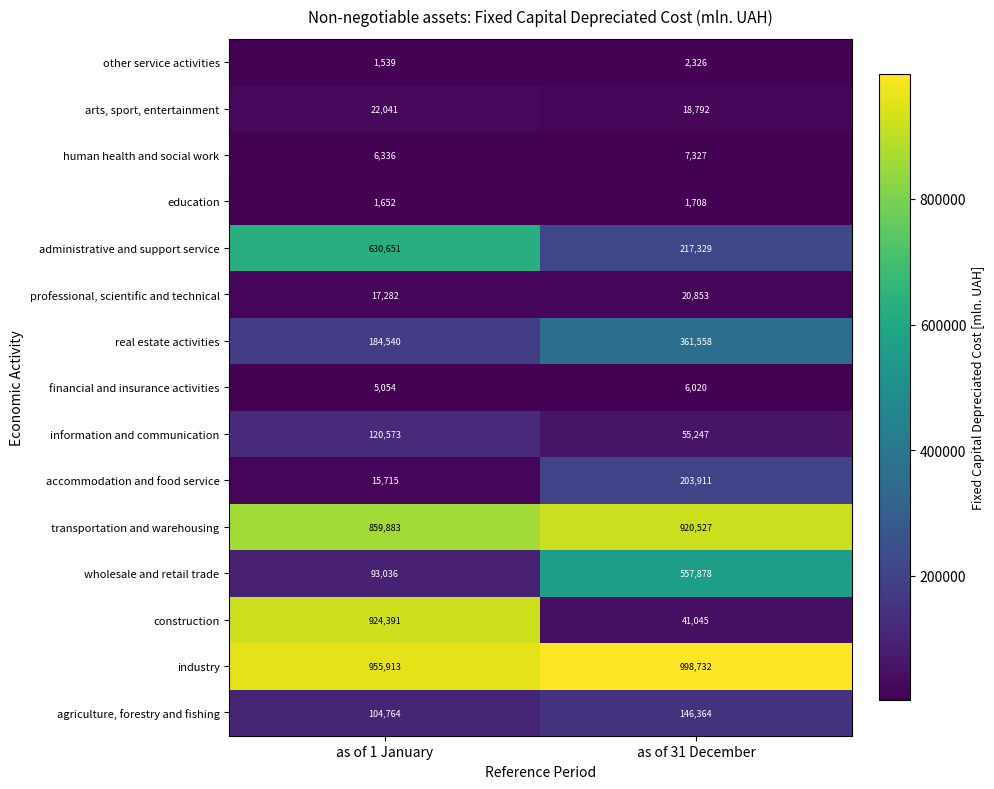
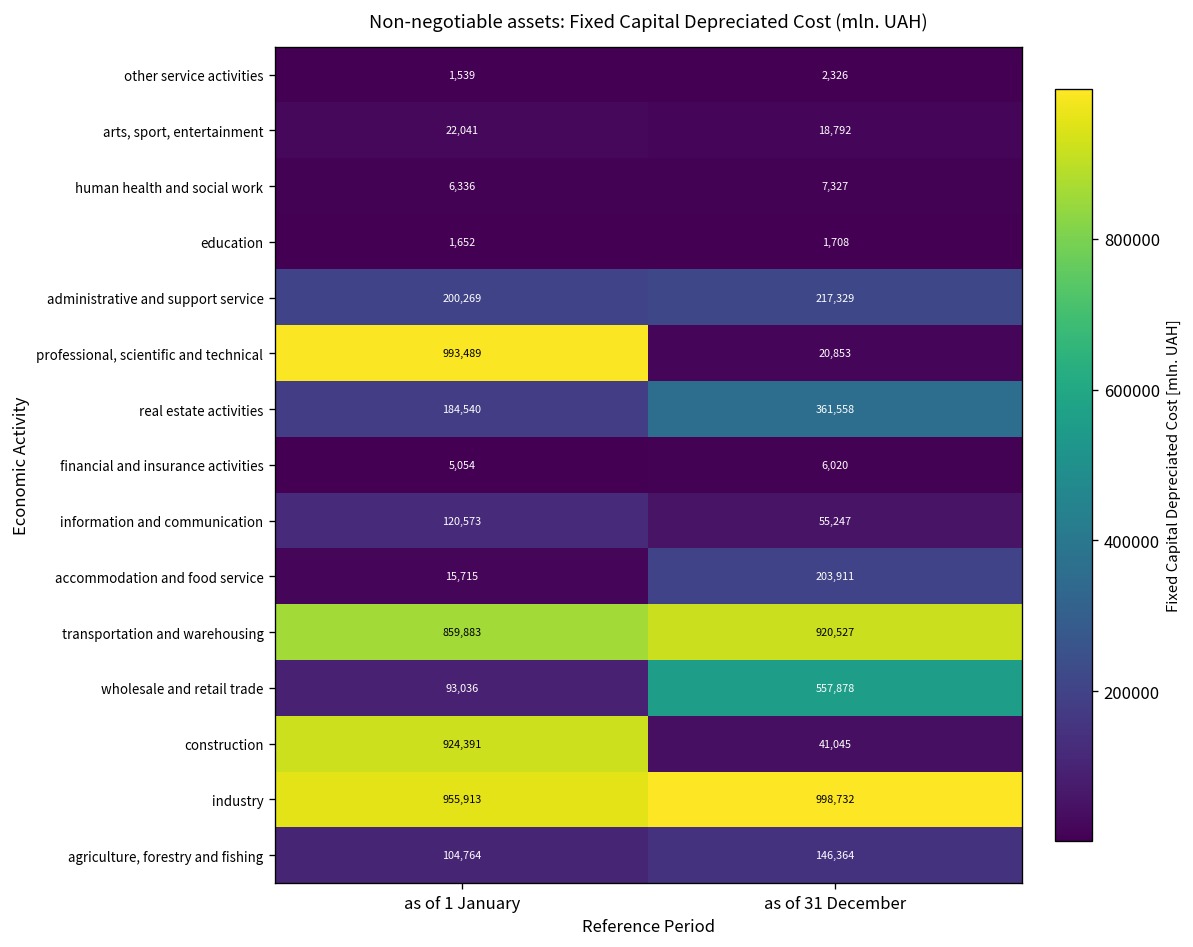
administrative and support service, as of 1 January: 630,651 -> 200,269
professional, scientific and technical, as of 1 January: 17,282 -> 993,489
